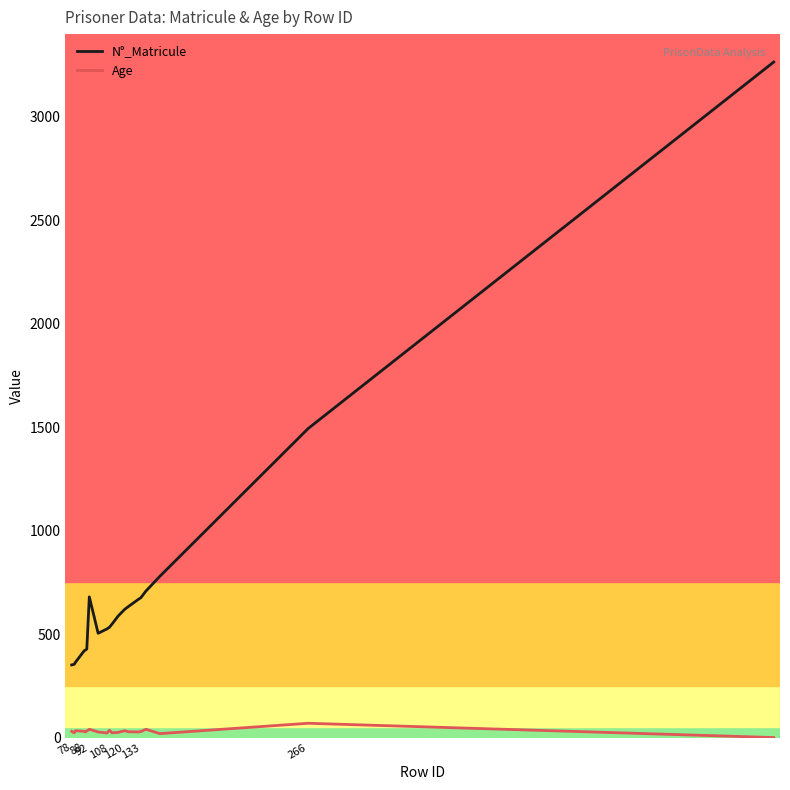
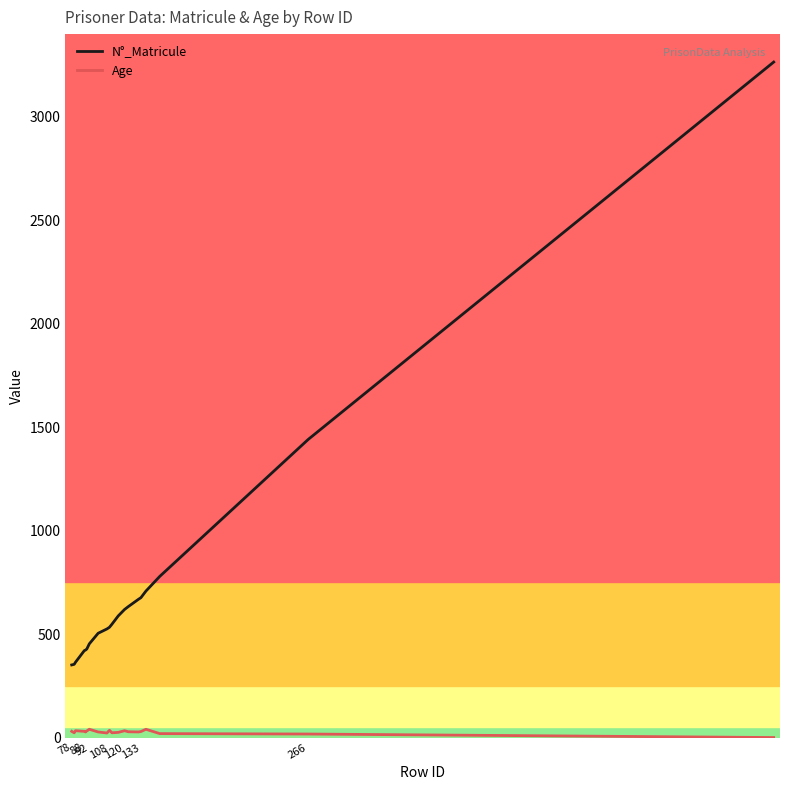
N°_Matricule, 92: 680 -> 450
N°_Matricule, 266: 1490 -> 1440
Age, 266: 70 -> 20
